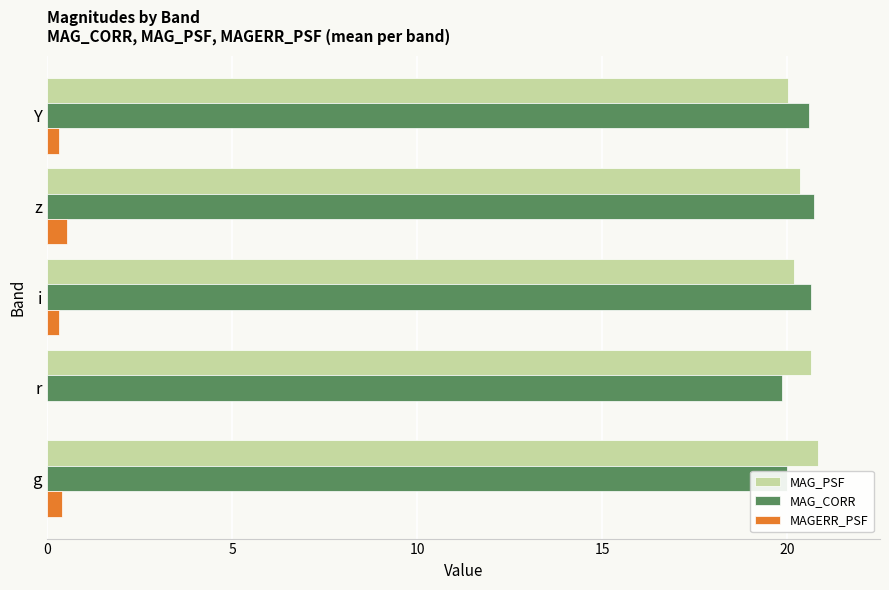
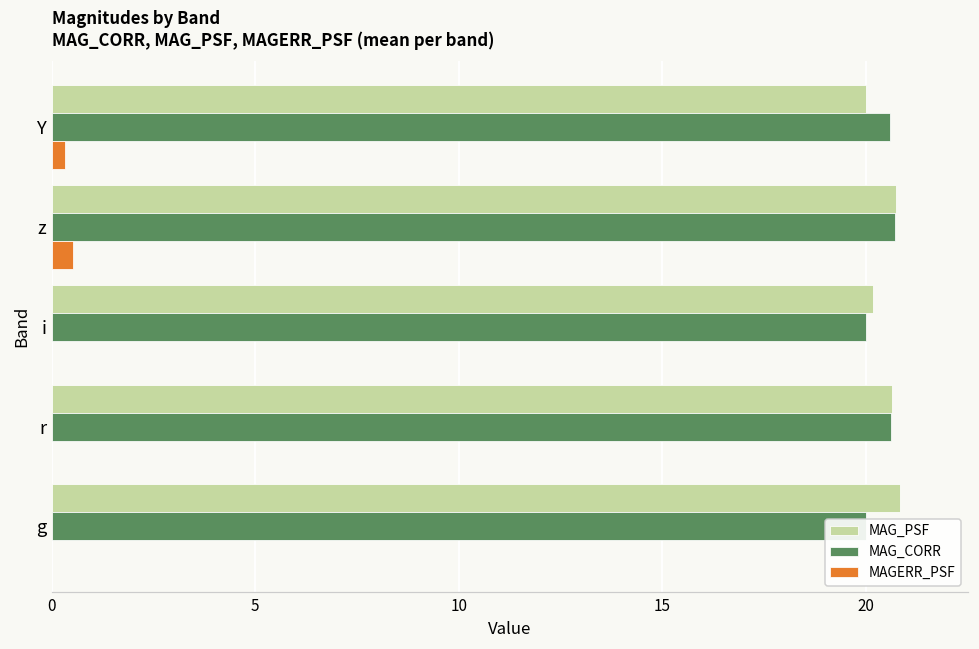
MAG_PSF, z: 20.3 -> 20.7
MAG_CORR, i: 20.6 -> 20.0
MAGERR_PSF, i: 0.3 -> 0.0
MAG_CORR, r: 19.9 -> 20.6
MAGERR_PSF, g: 0.4 -> 0.0
